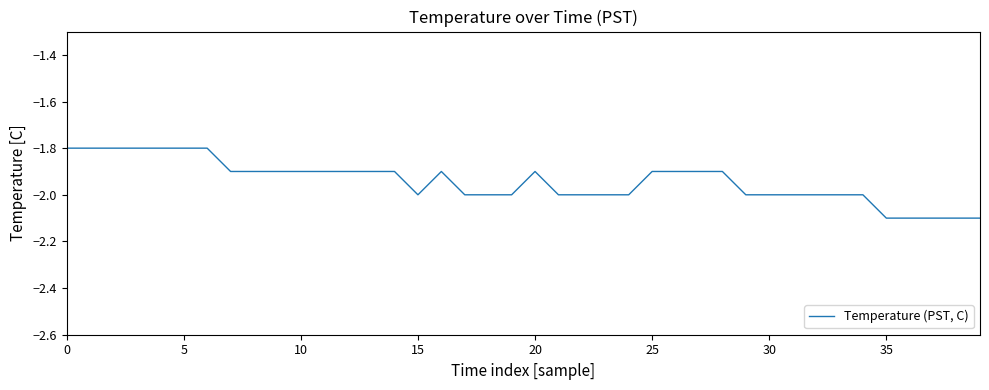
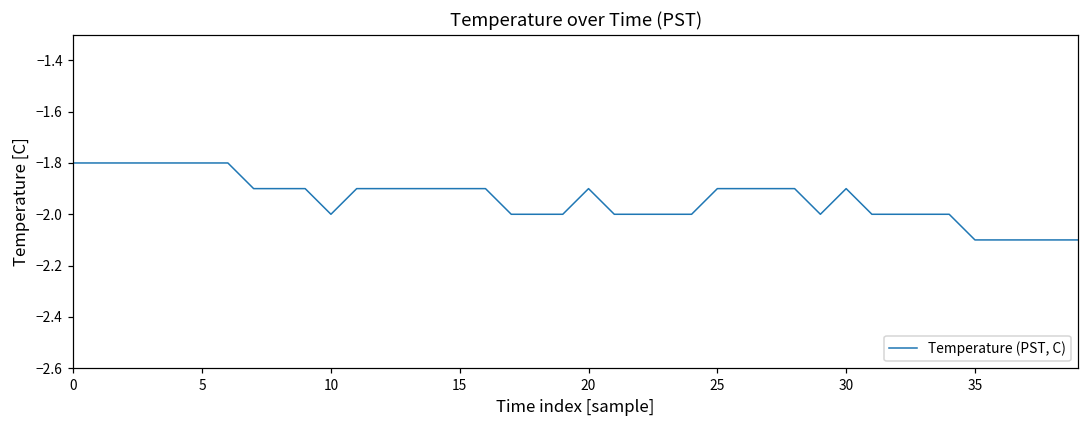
10: -1.9 -> -2.0
15: -2.0 -> -1.9
30: -2.0 -> -1.9
